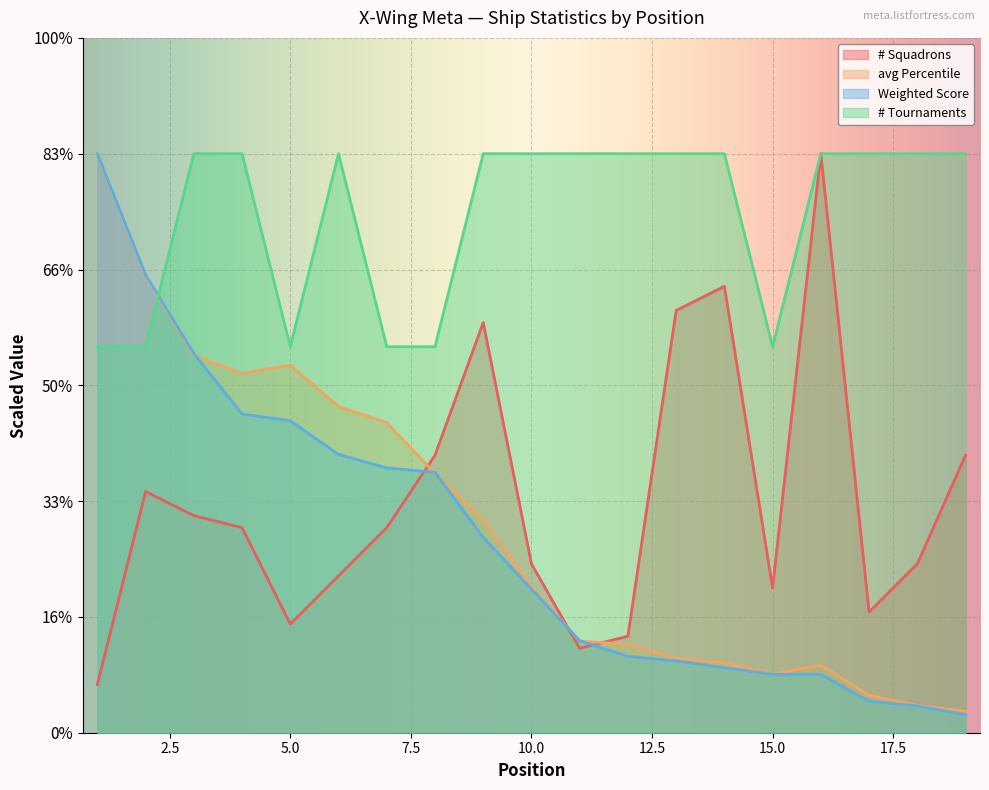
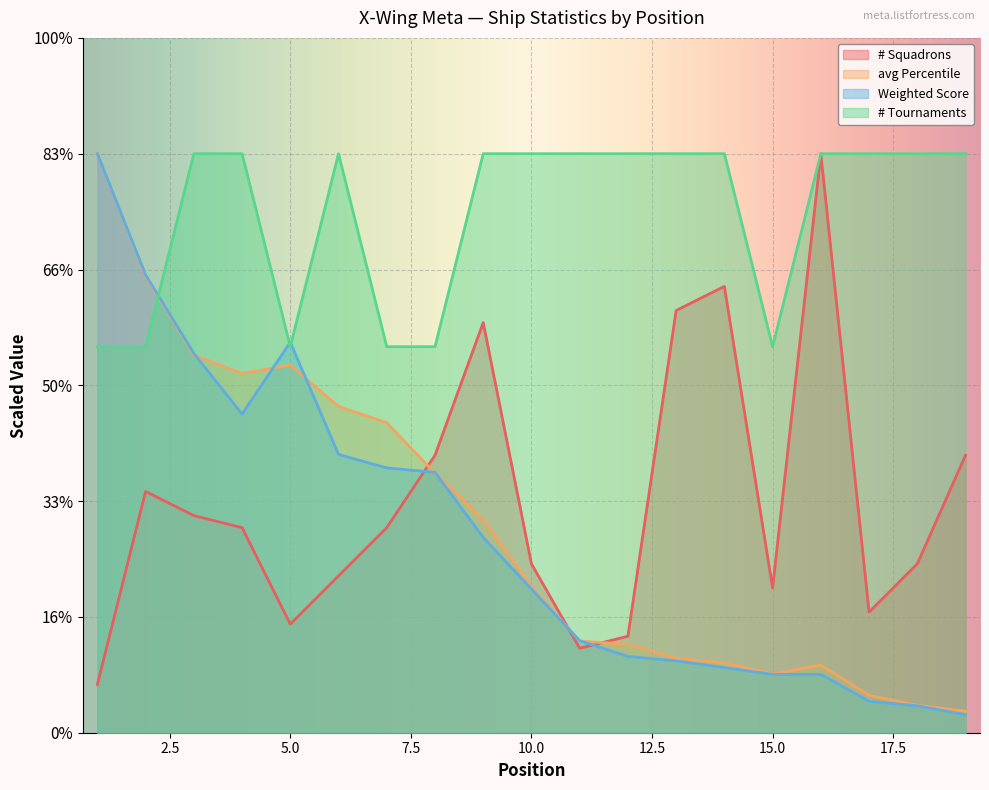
Weighted Score, 5.0: 45% -> 56%
